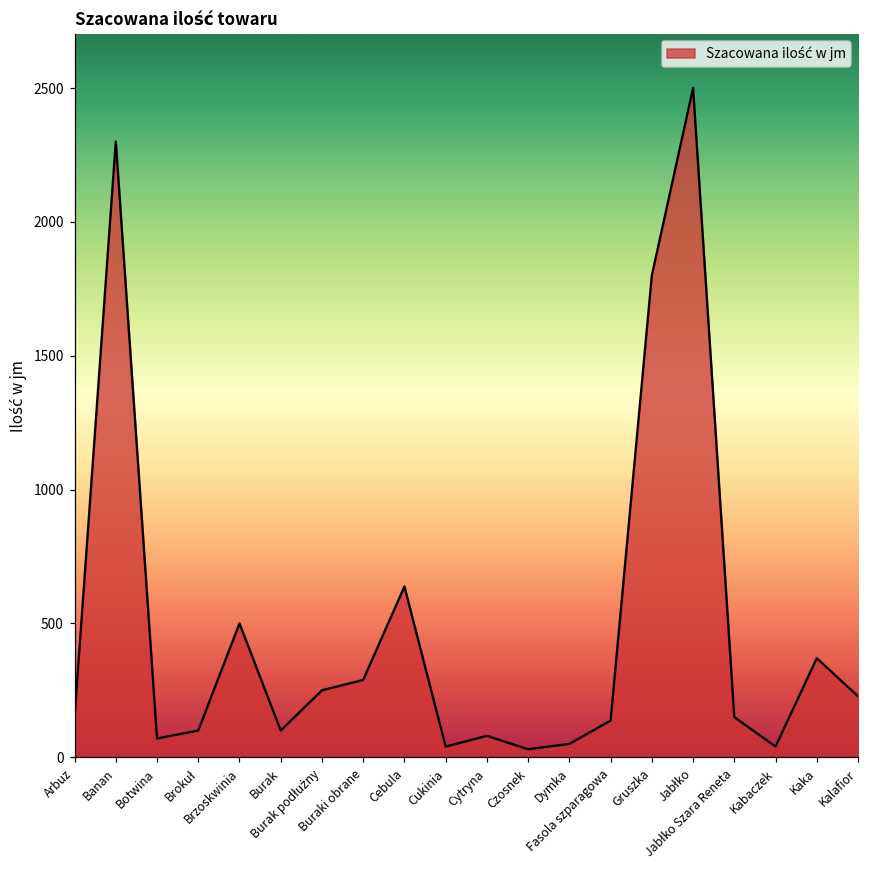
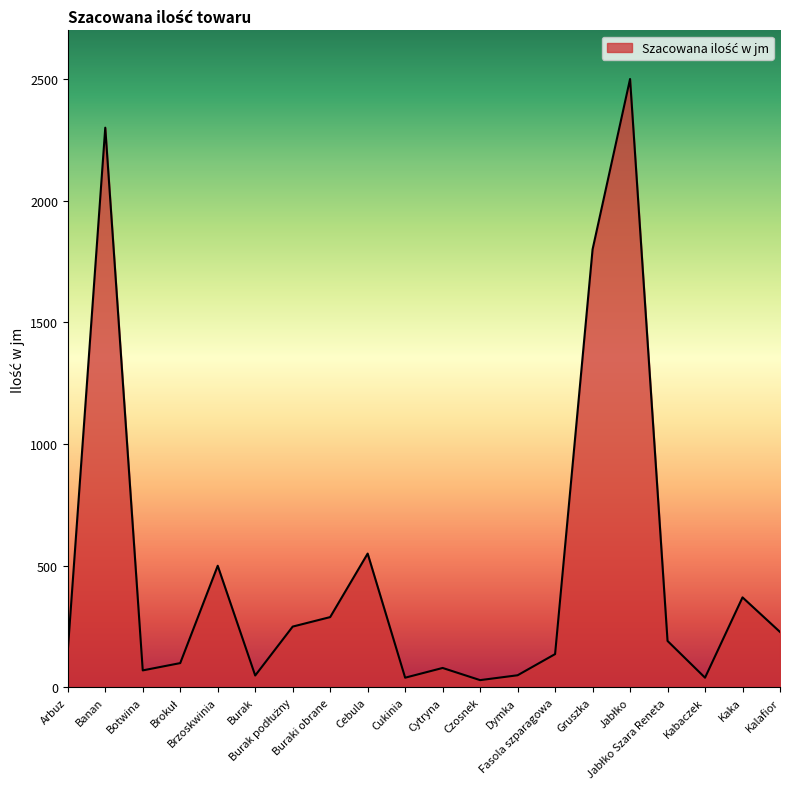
Burak: 100 -> 50
Cebula: 640 -> 550
Jabłko Szara Reneta: 150 -> 190
